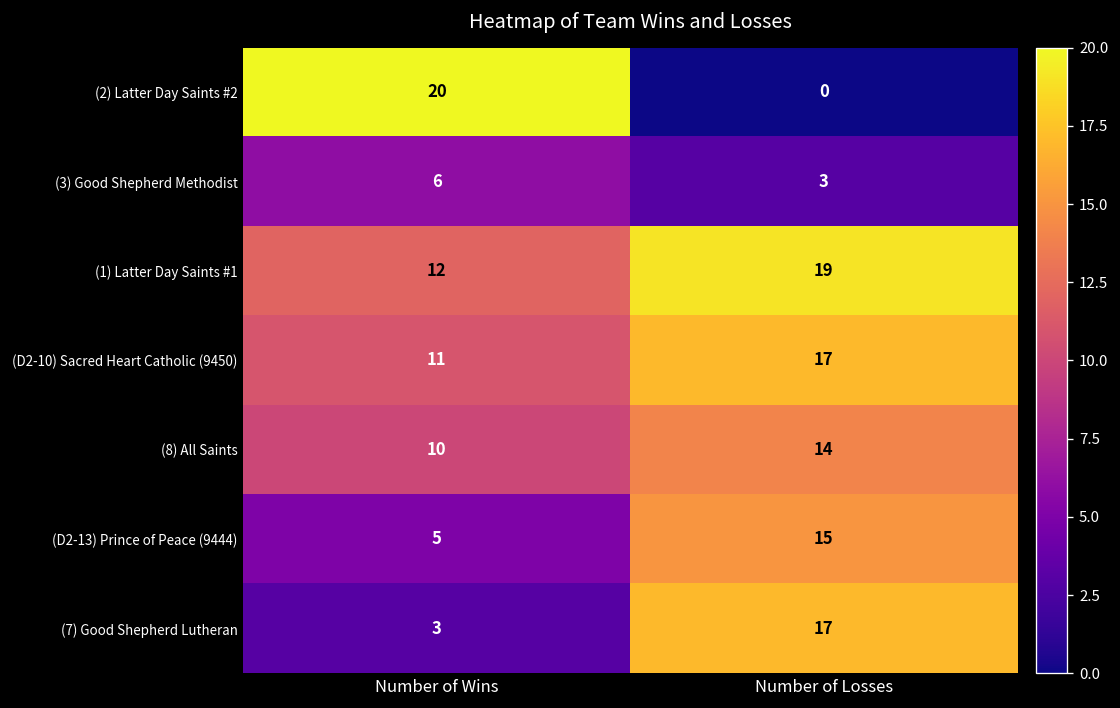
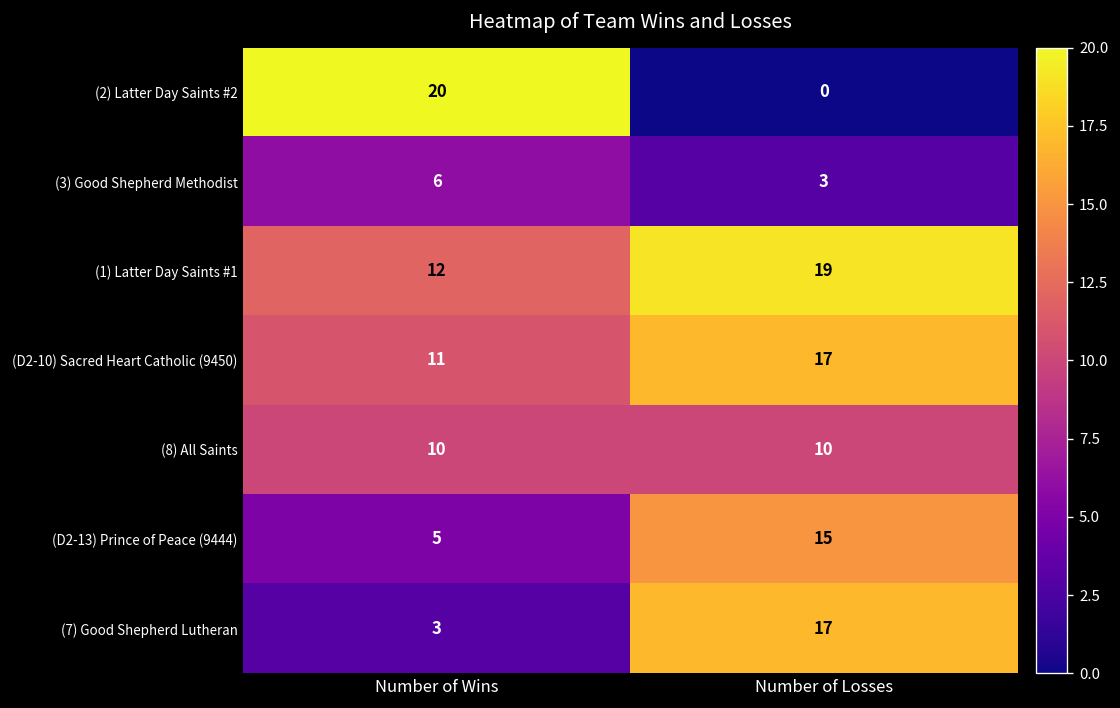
(8) All Saints, Number of Losses: 14 -> 10
